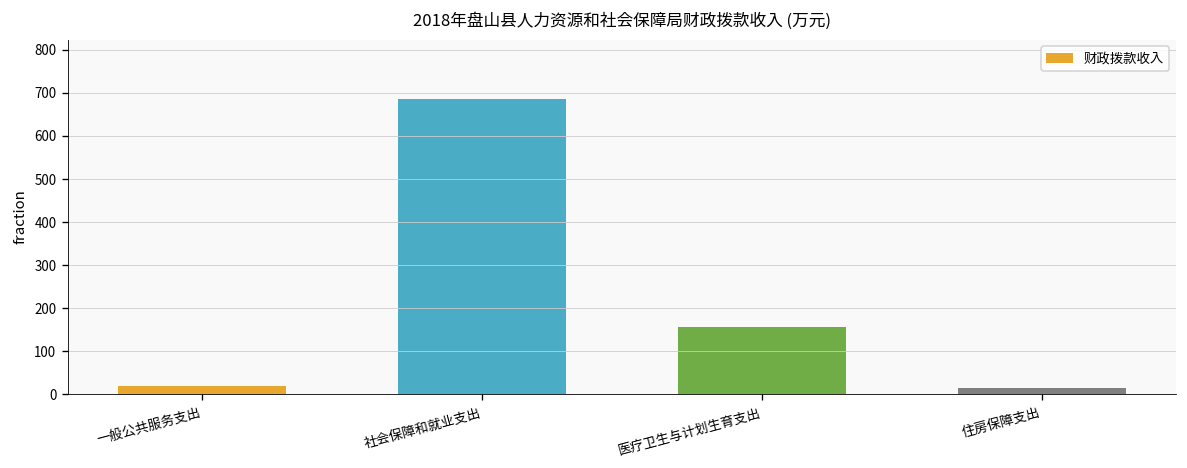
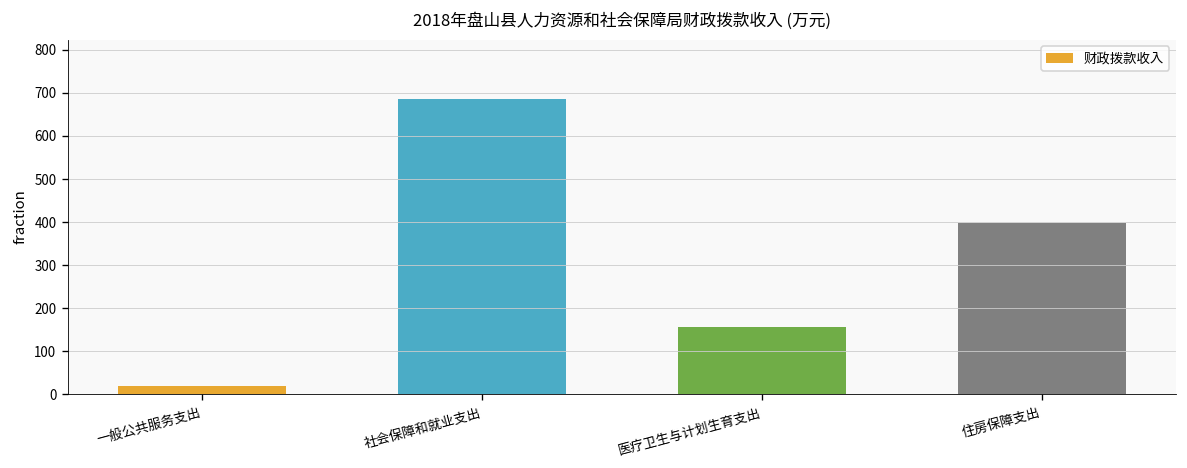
住房保障支出: 10 -> 400
